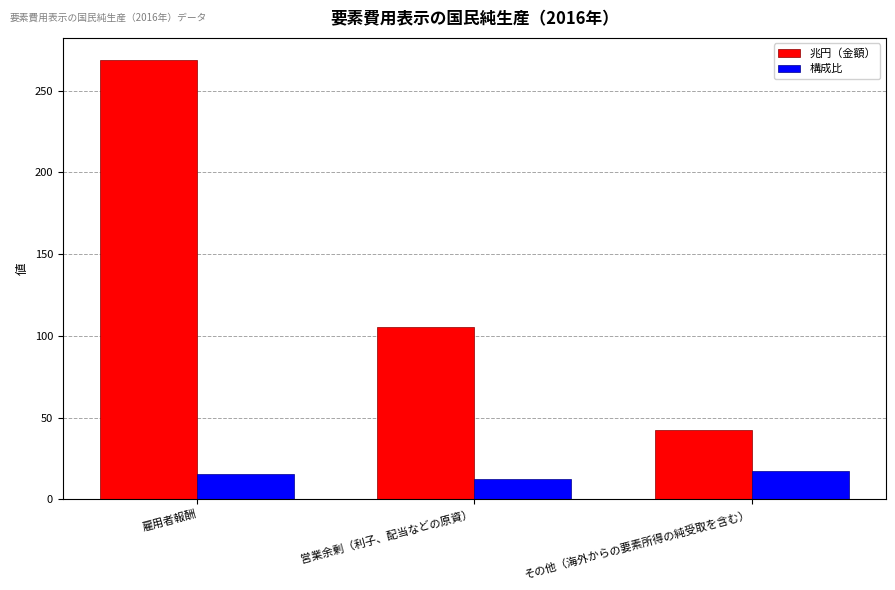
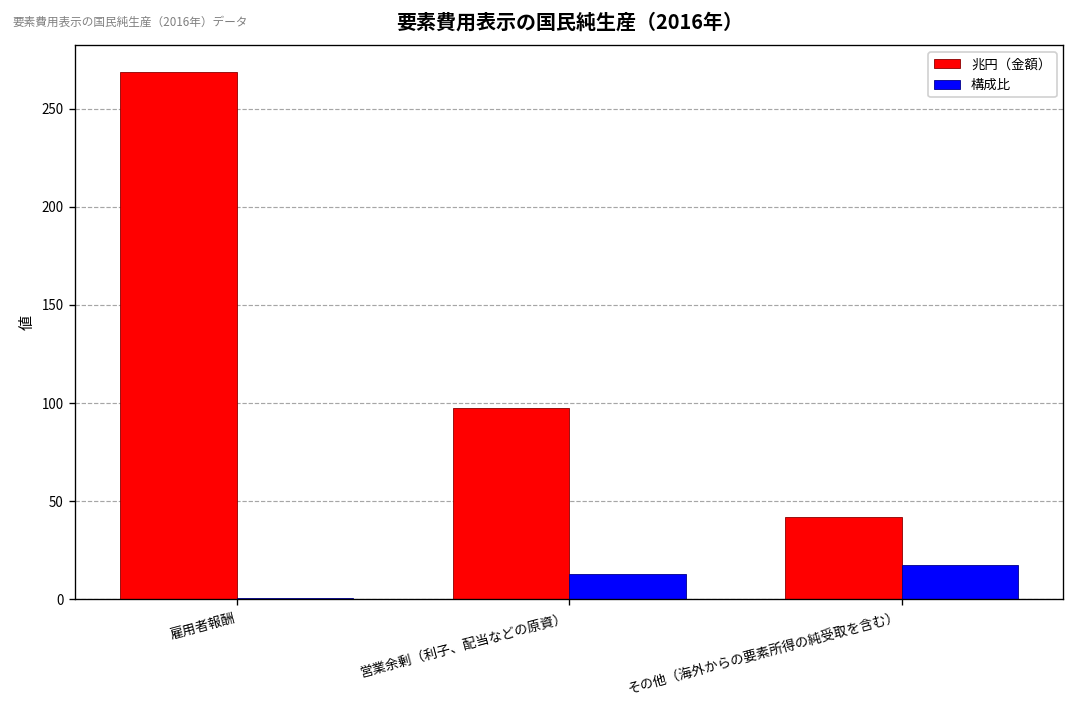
構成比, 雇用者報酬: 15 -> 1
兆円（金額）, 営業余剰（利子、配当などの原資）: 105 -> 98
